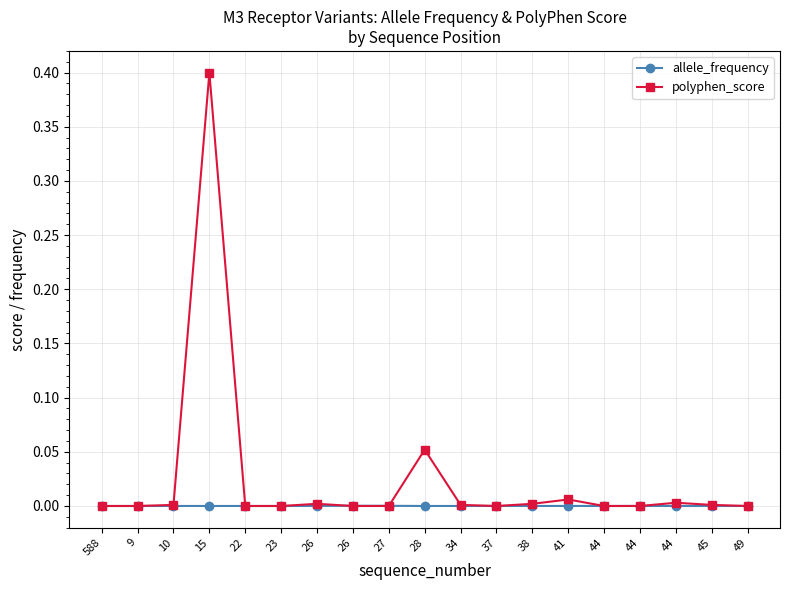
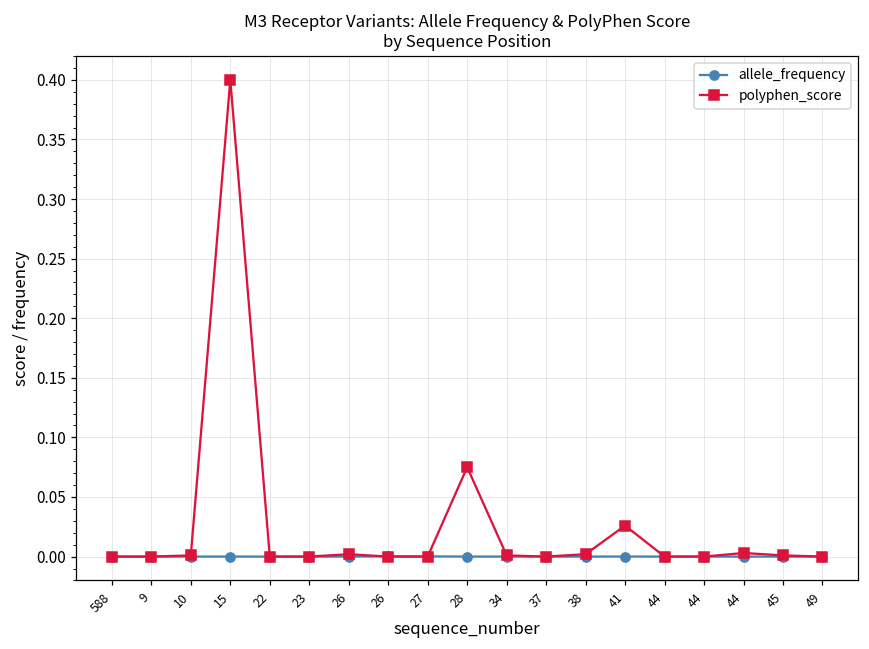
polyphen_score, 28: 0.052 -> 0.075
polyphen_score, 41: 0.006 -> 0.026
